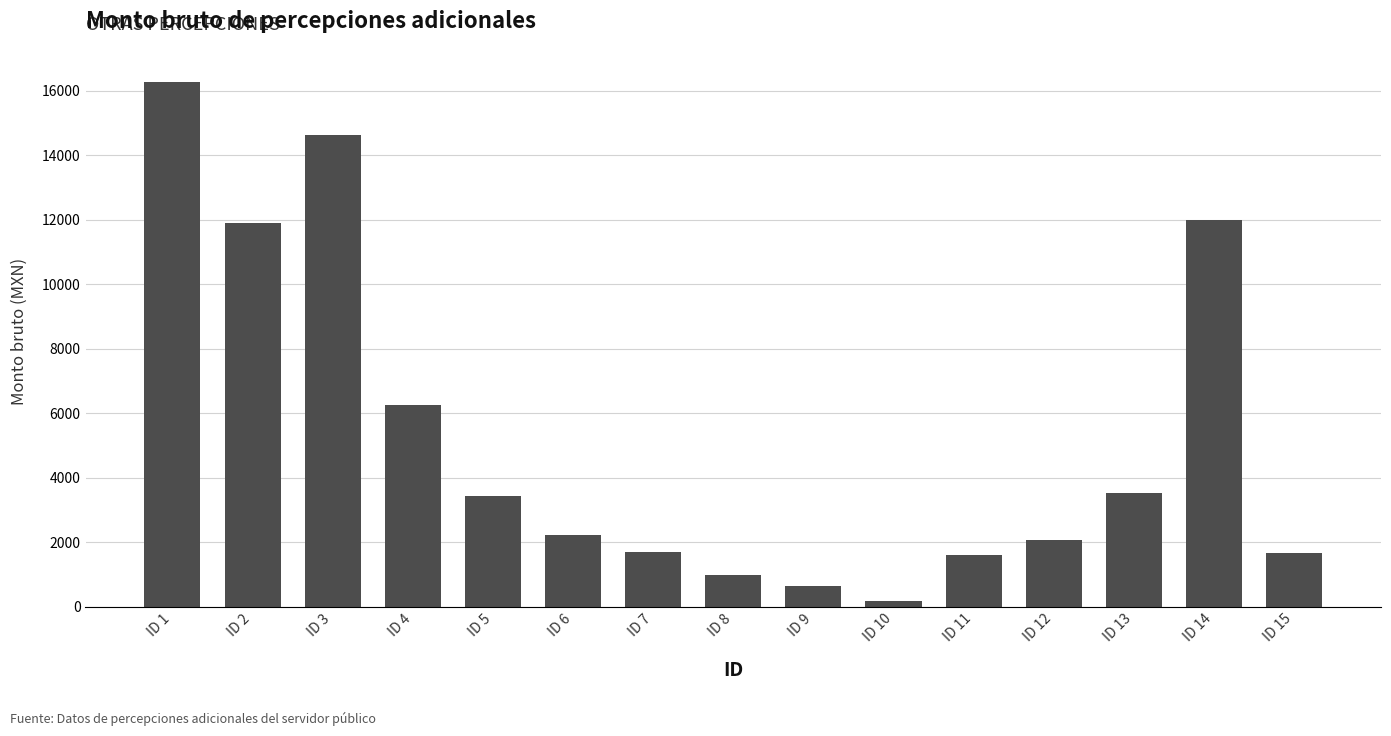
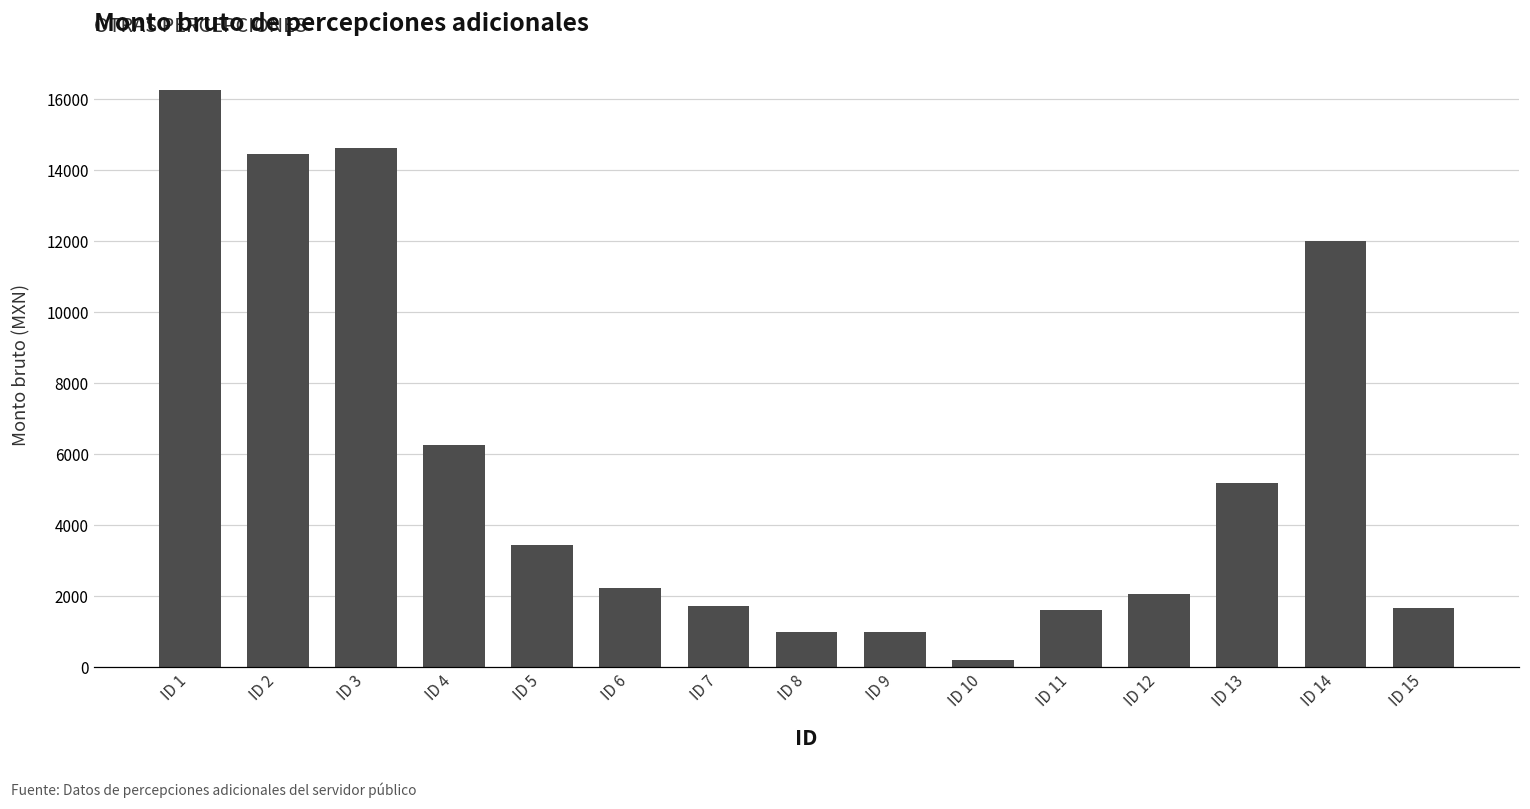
ID 2: 11900 -> 14500
ID 9: 600 -> 1000
ID 13: 3500 -> 5200
